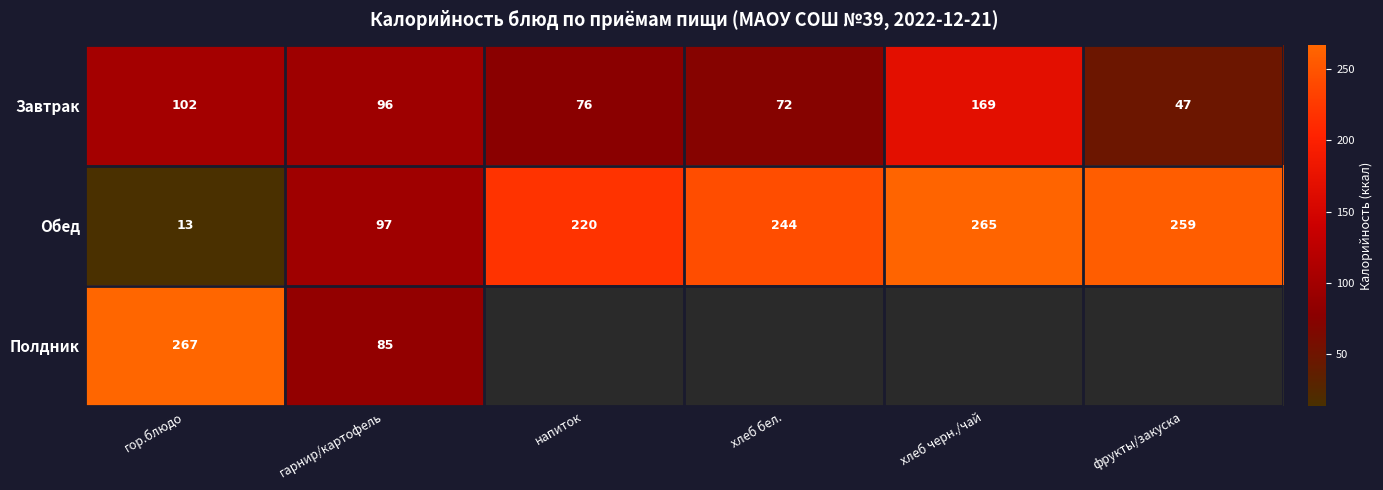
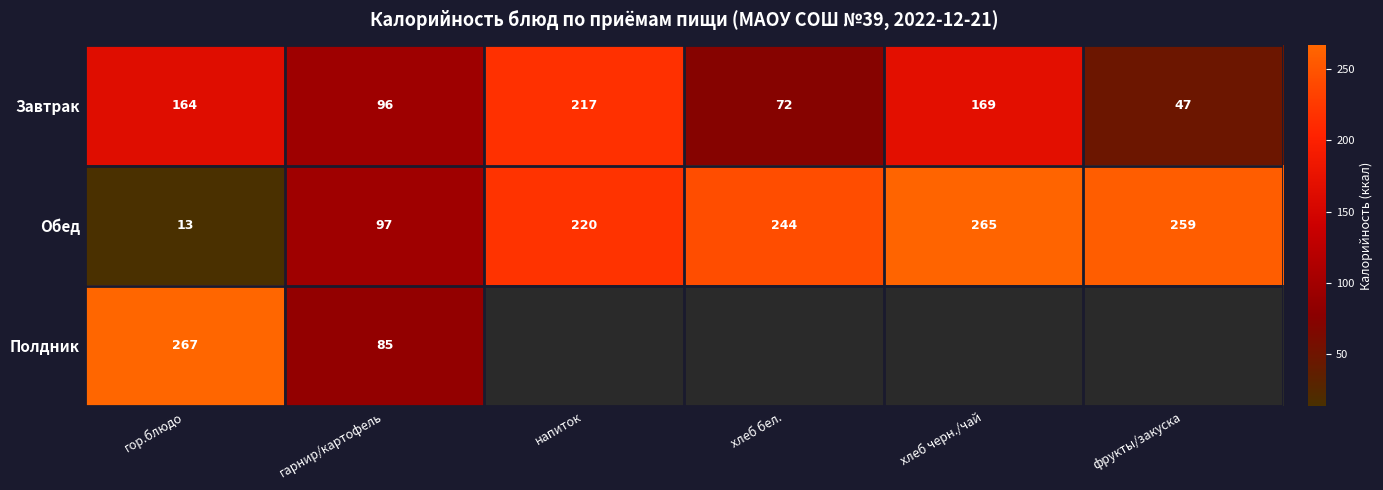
Завтрак, гор.блюдо: 102 -> 164
Завтрак, напиток: 76 -> 217
